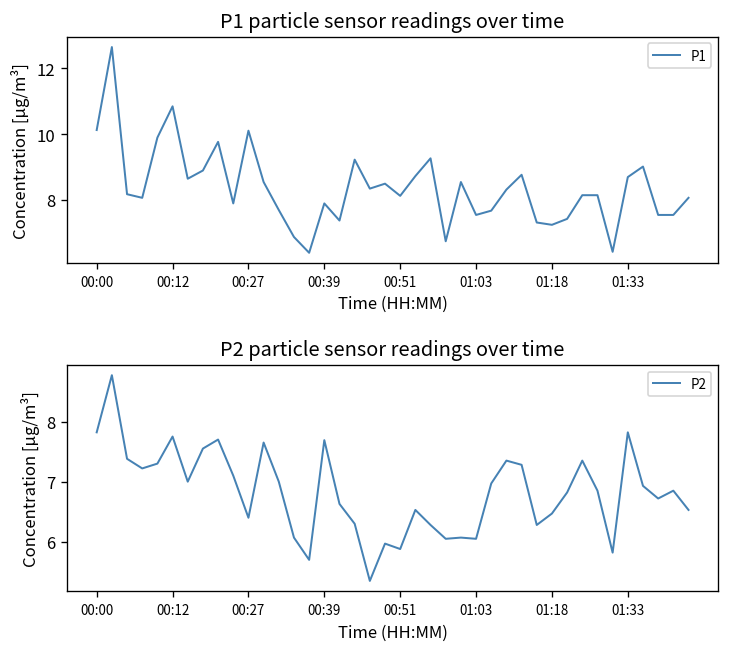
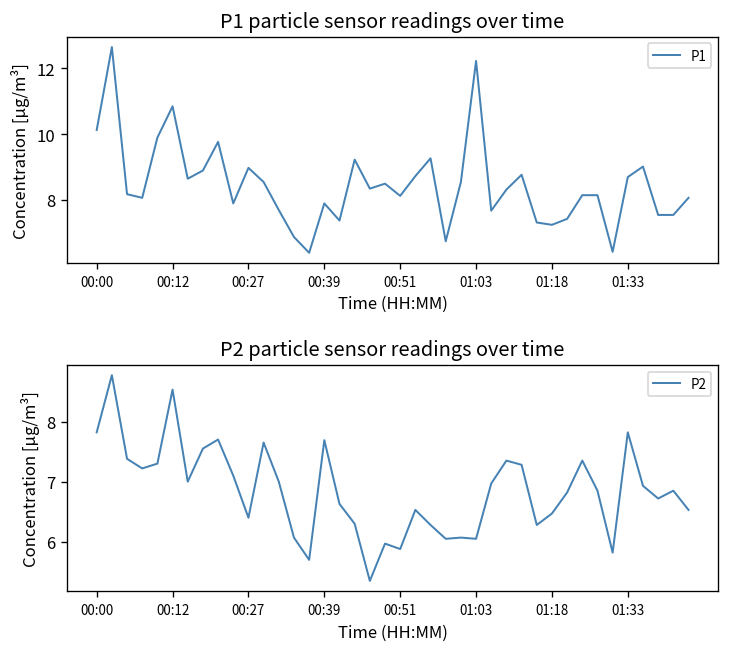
P1 particle sensor readings over time, 00:27: 10.1 -> 9.0
P1 particle sensor readings over time, 01:03: 7.6 -> 12.2
P2 particle sensor readings over time, 00:12: 7.8 -> 8.5
